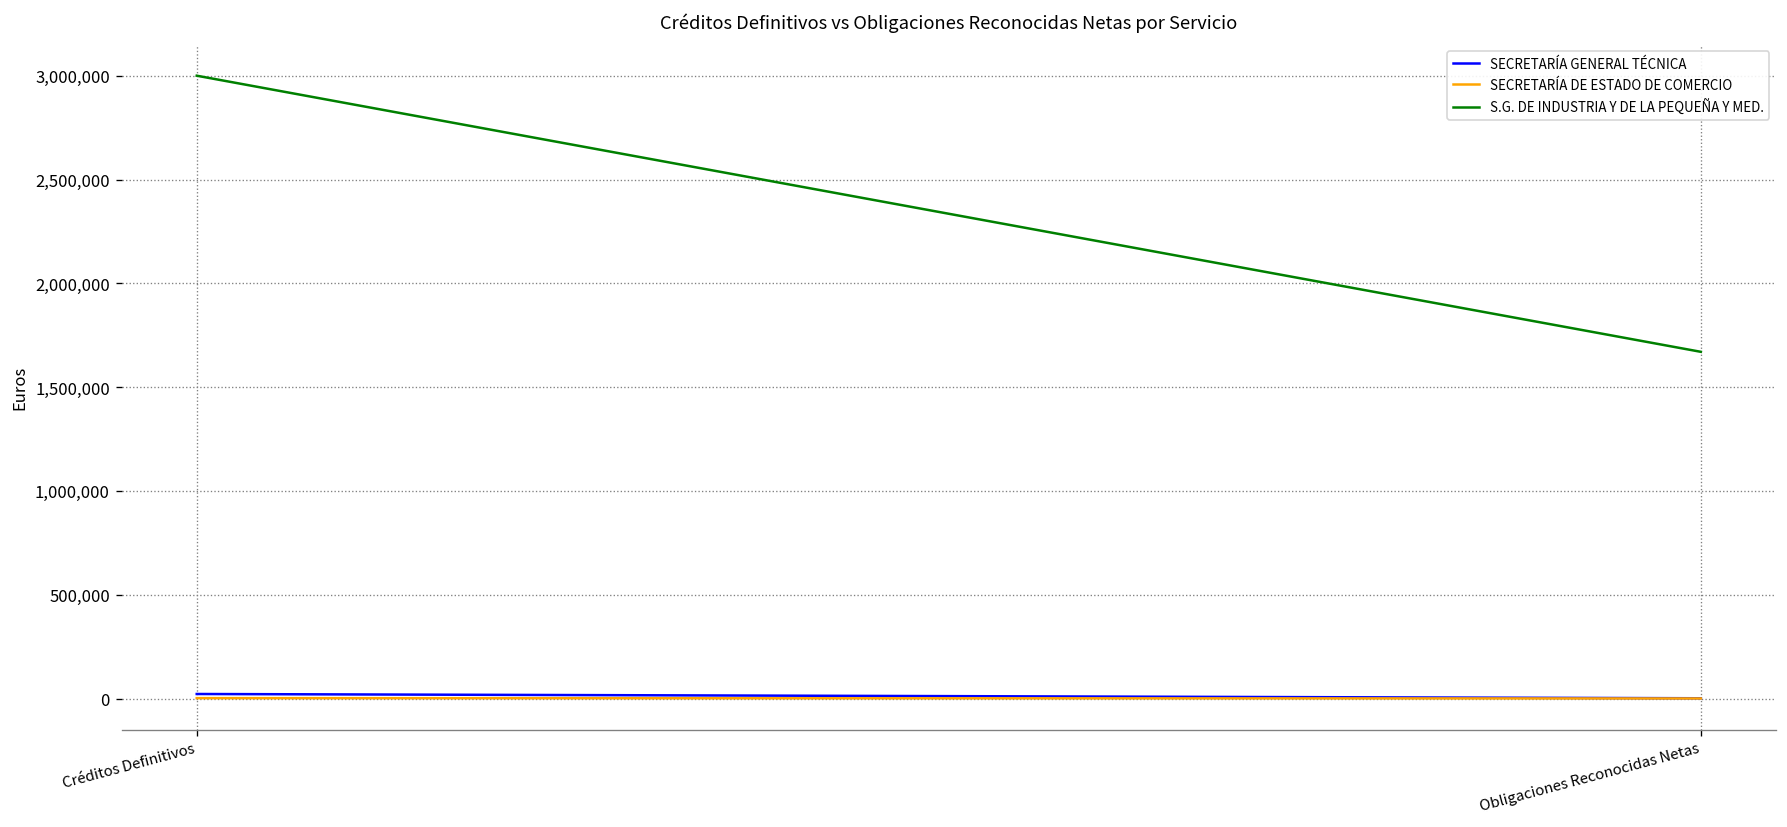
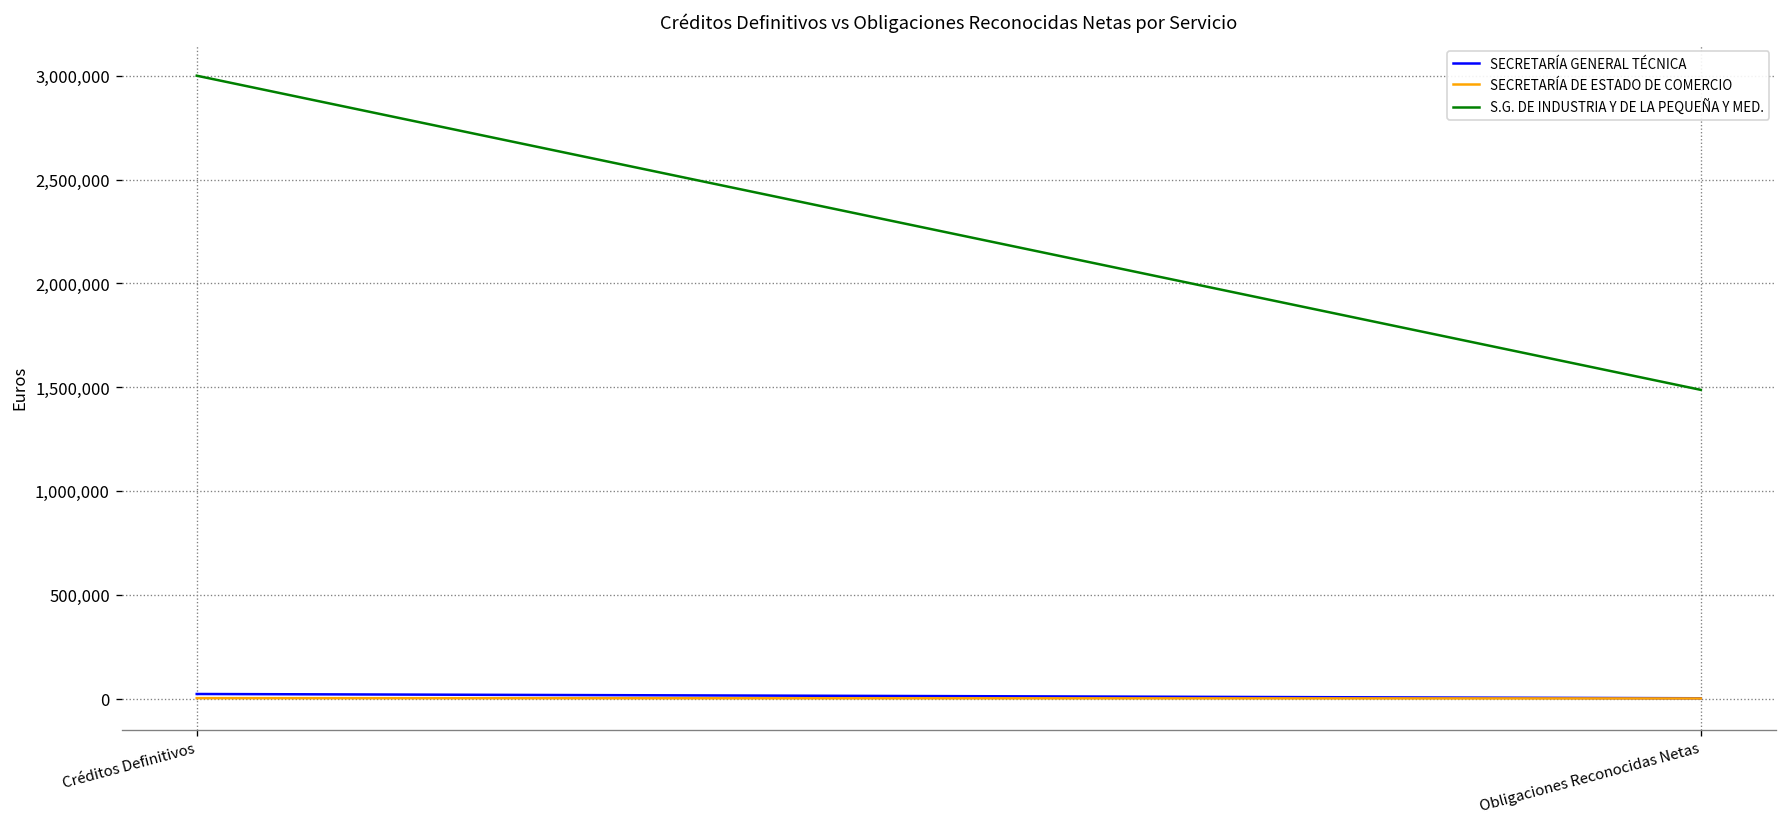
S.G. DE INDUSTRIA Y DE LA PEQUEÑA Y MED., Obligaciones Reconocidas Netas: 1,670,000 -> 1,490,000
